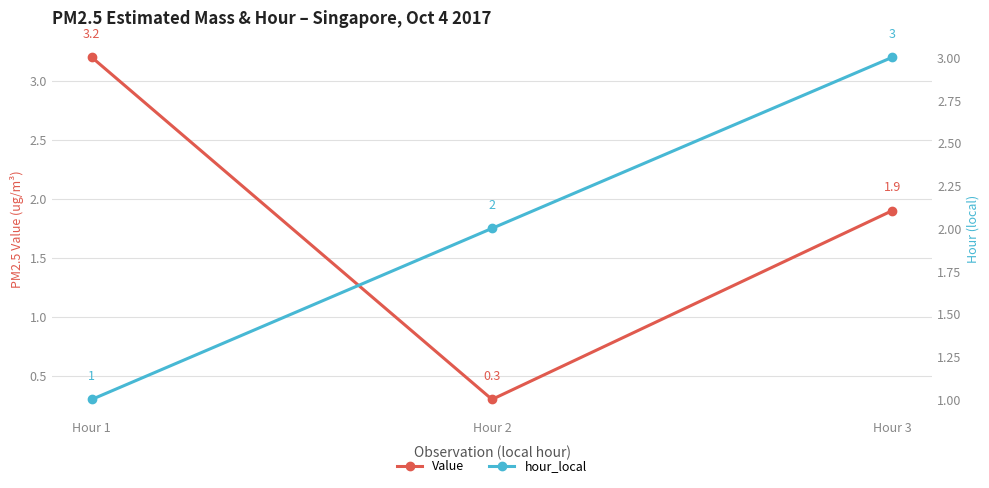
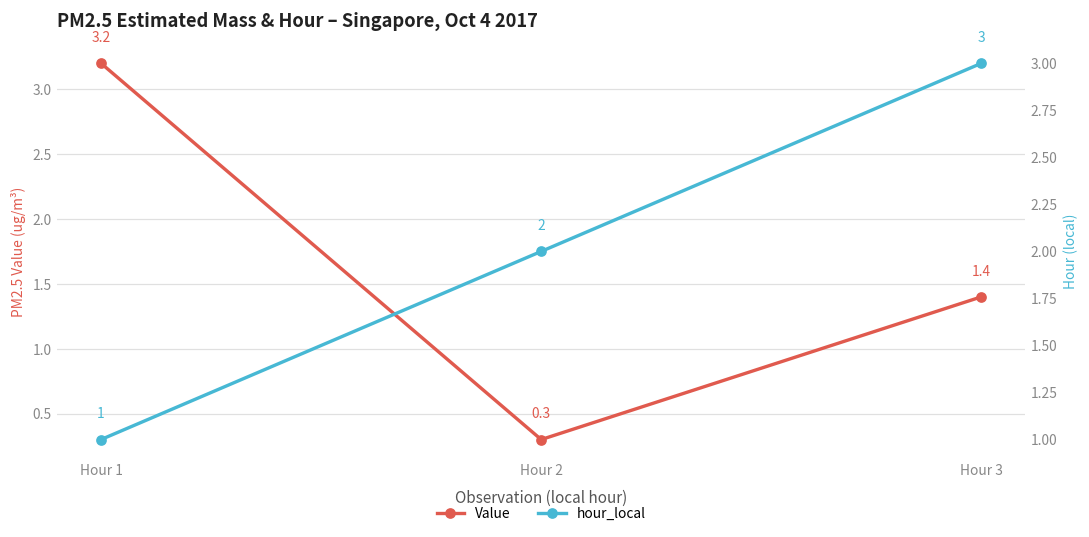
Value, Hour 3: 1.9 -> 1.4
